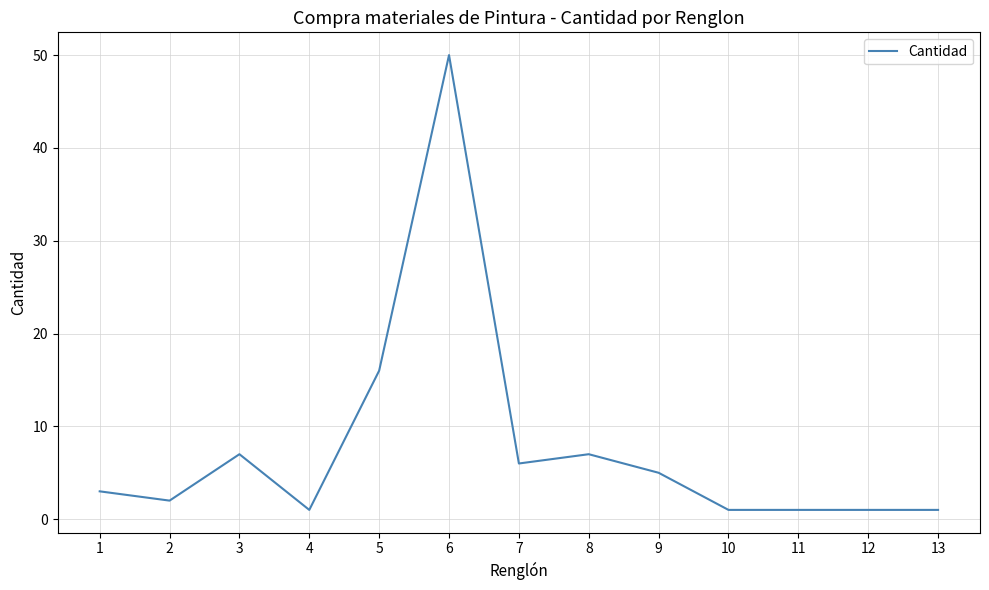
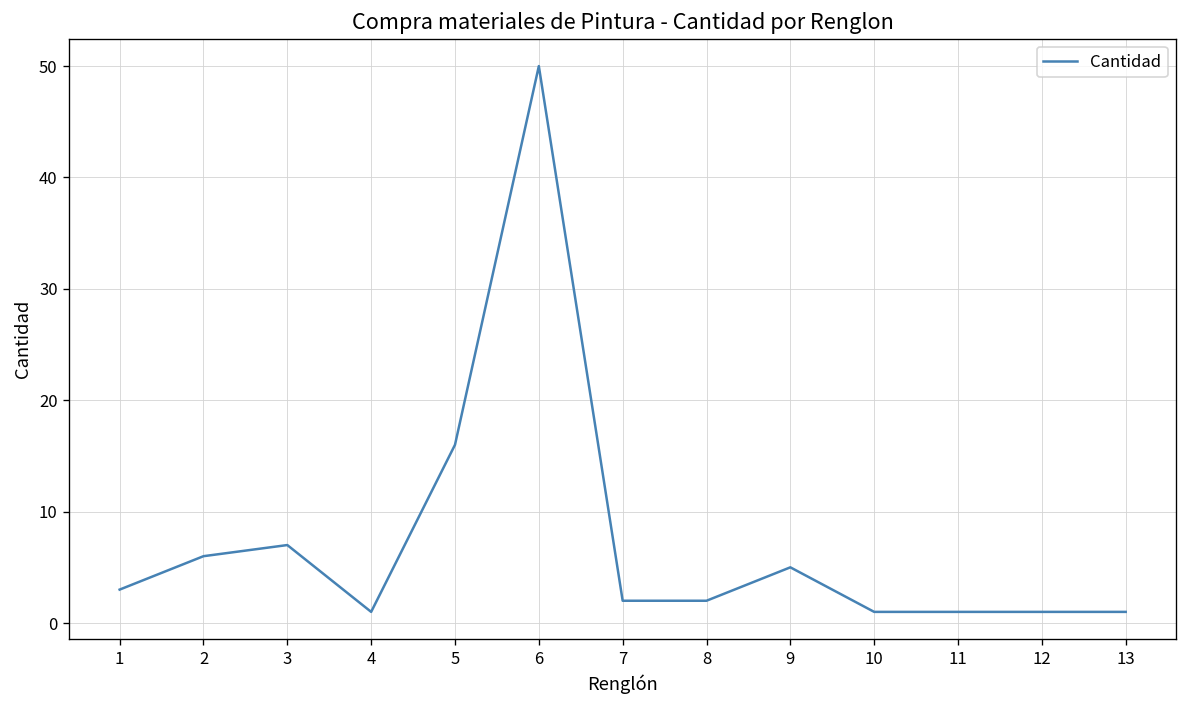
2: 2 -> 6
7: 6 -> 2
8: 7 -> 2
